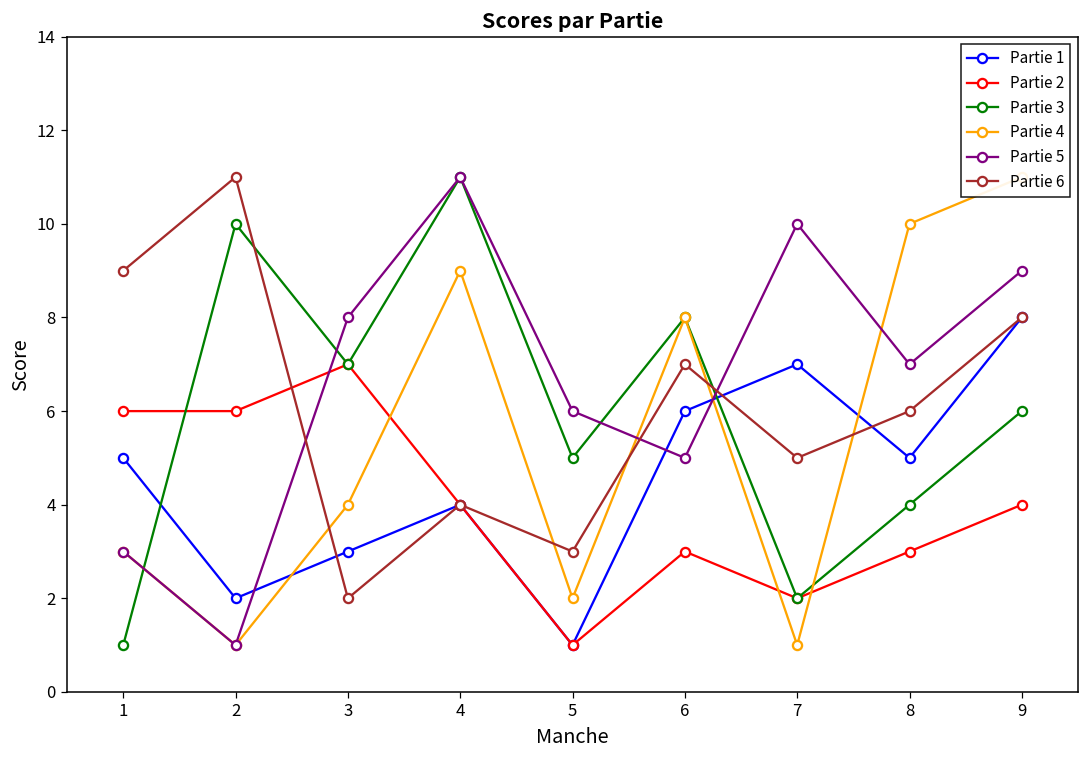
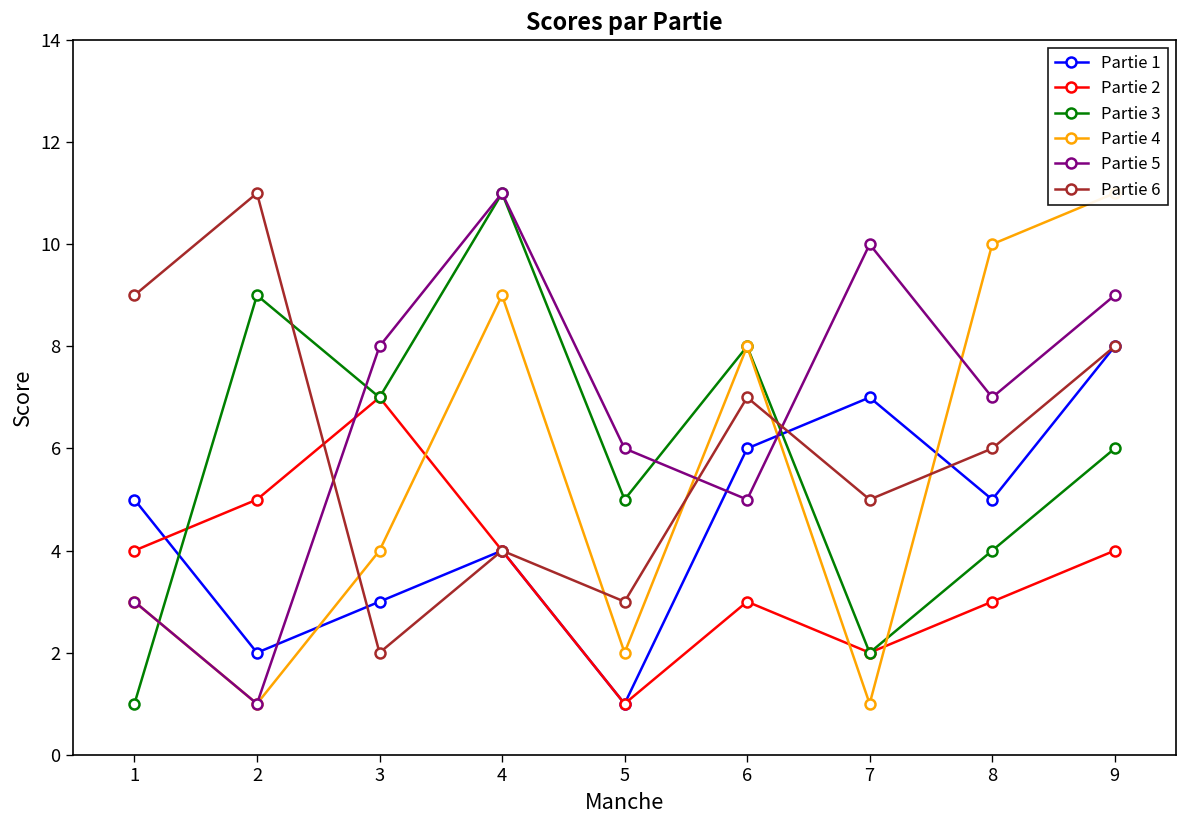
Partie 2, 1: 6 -> 4
Partie 2, 2: 6 -> 5
Partie 3, 2: 10 -> 9
